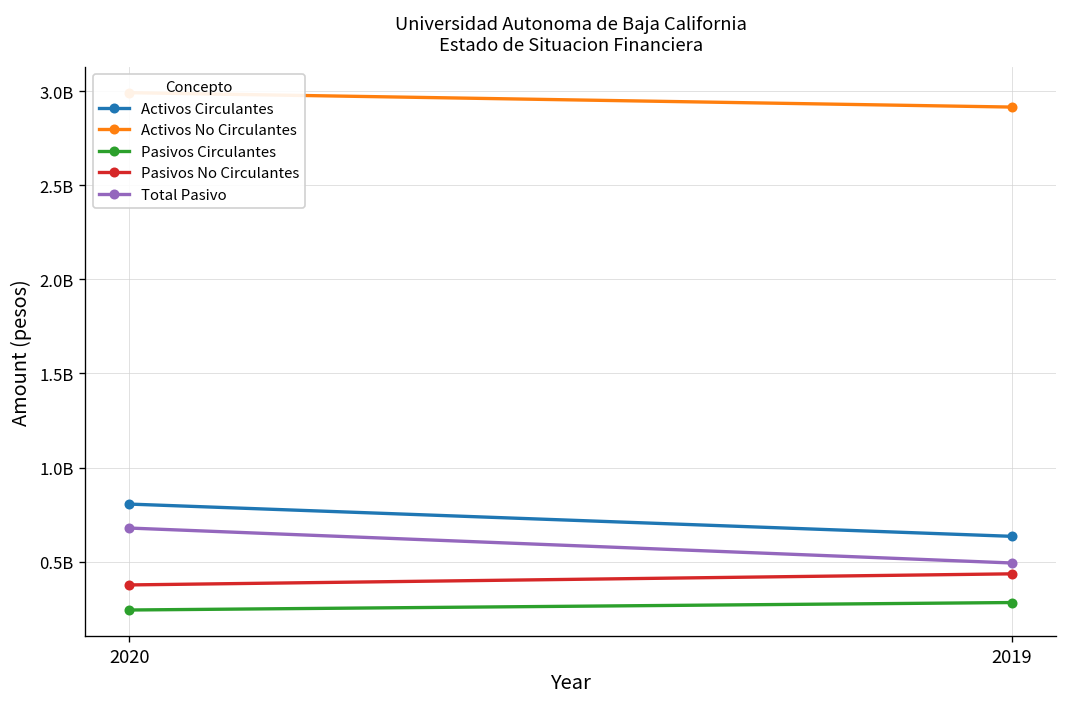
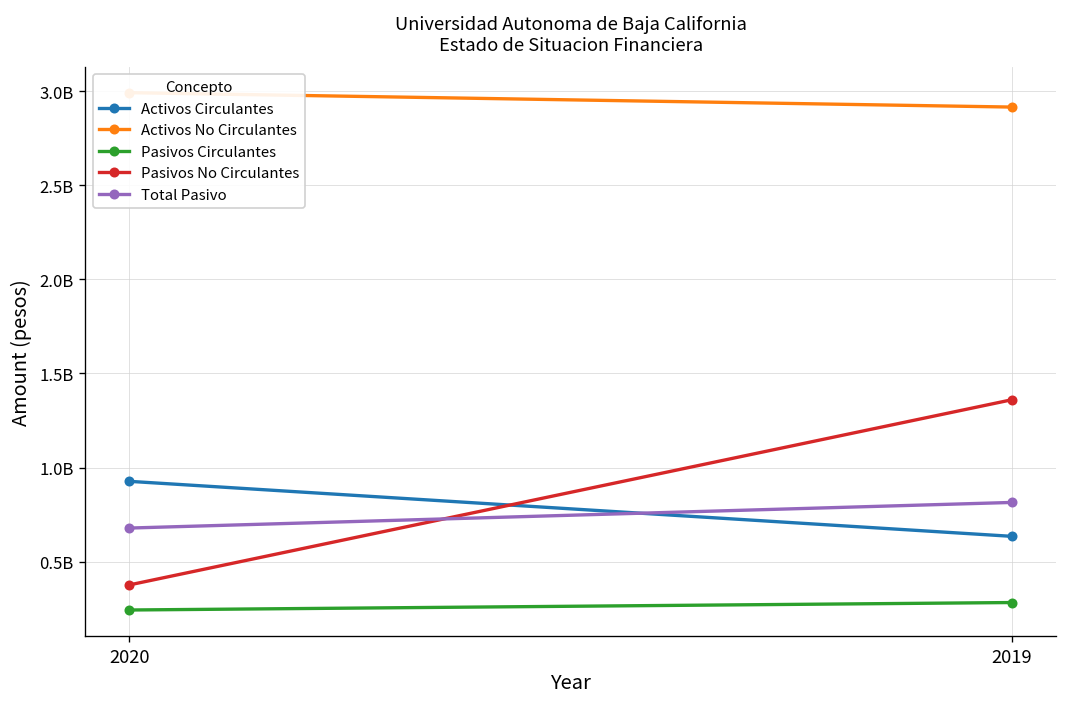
Activos Circulantes, 2020: 810000000 -> 930000000
Pasivos No Circulantes, 2019: 440000000 -> 1360000000
Total Pasivo, 2019: 490000000 -> 810000000
